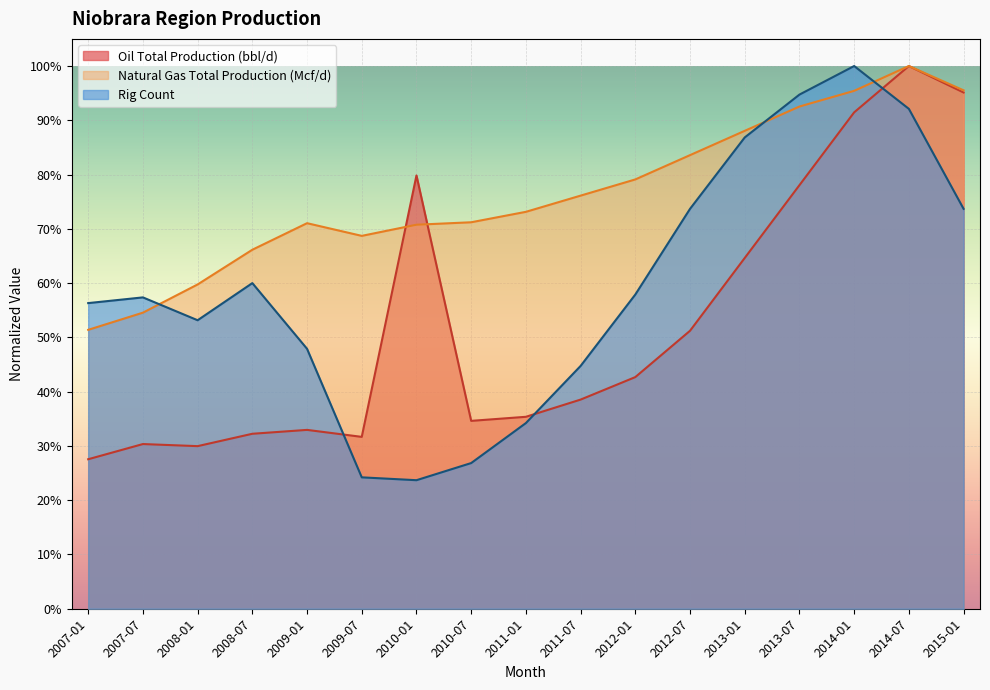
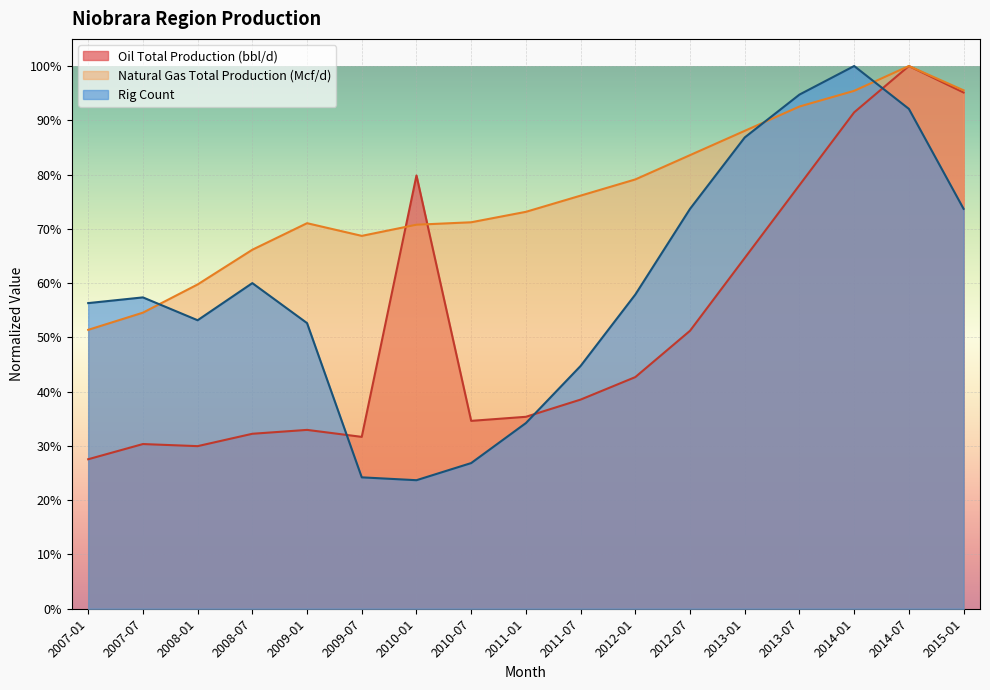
Rig Count, 2009-01: 48% -> 53%
